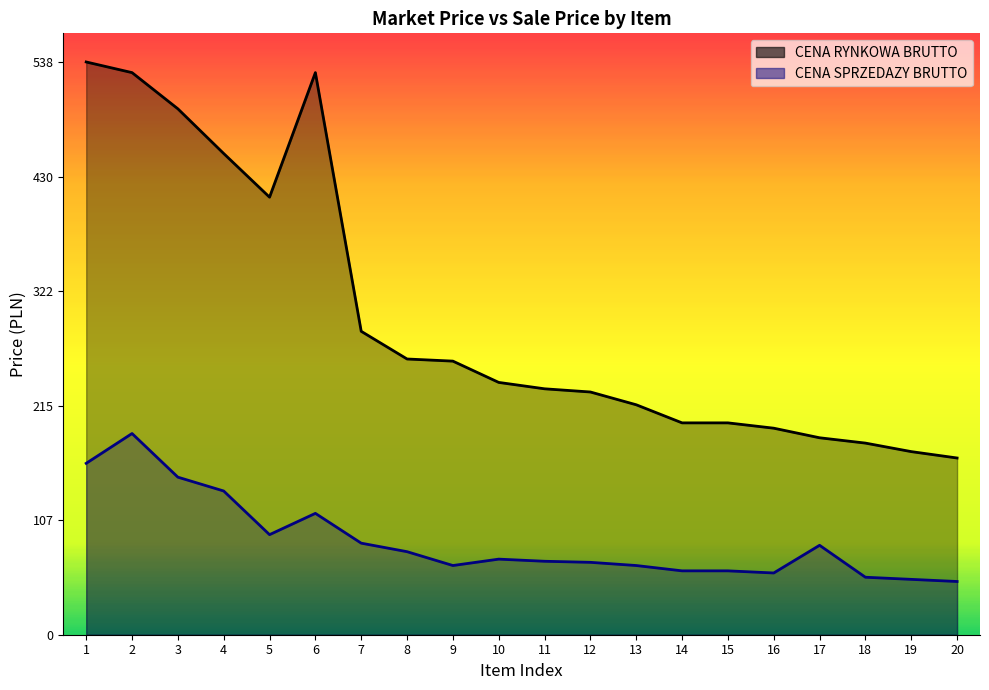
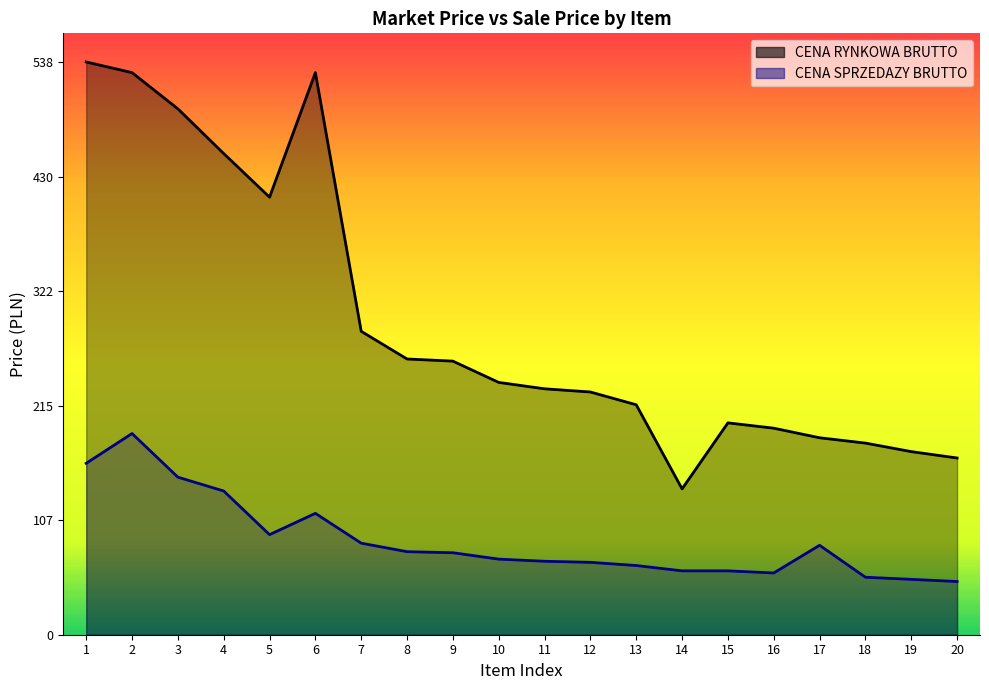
CENA SPRZEDAZY BRUTTO, 9: 65 -> 77
CENA RYNKOWA BRUTTO, 14: 199 -> 137
